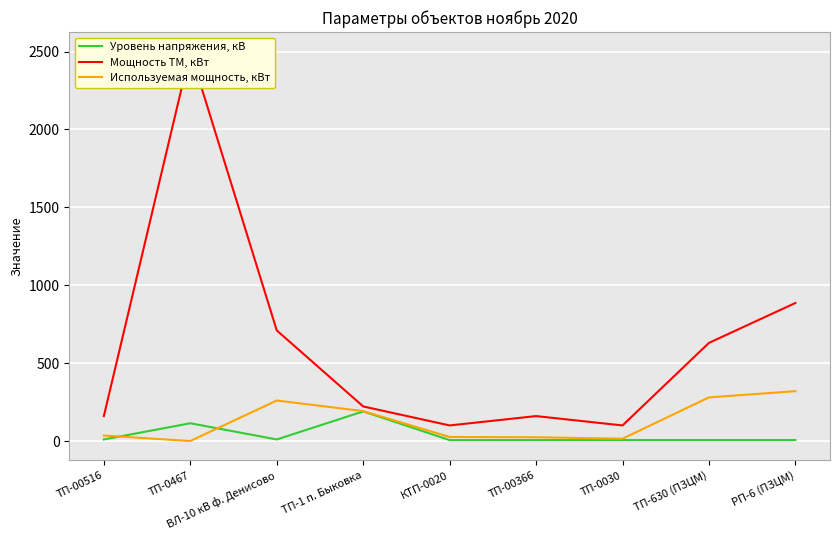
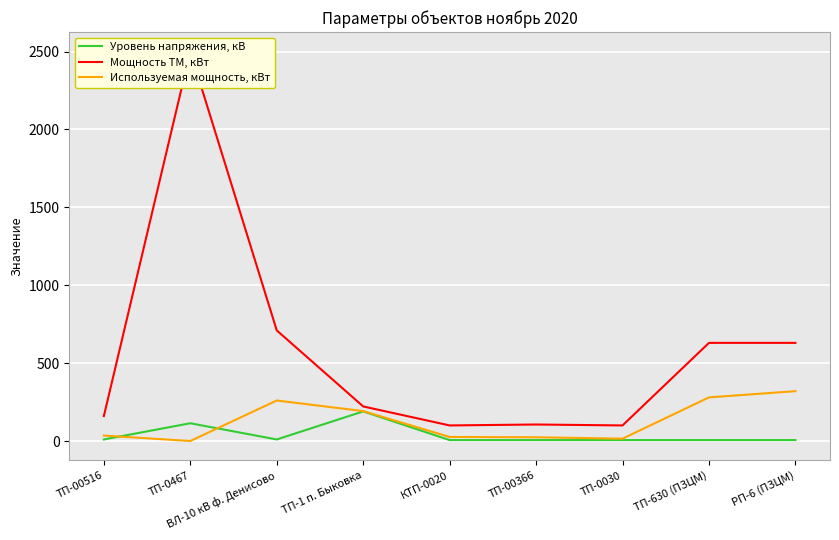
Мощность ТМ, кВт, ТП-00366: 160 -> 110
Мощность ТМ, кВт, РП-6 (ПЗЦМ): 890 -> 630
